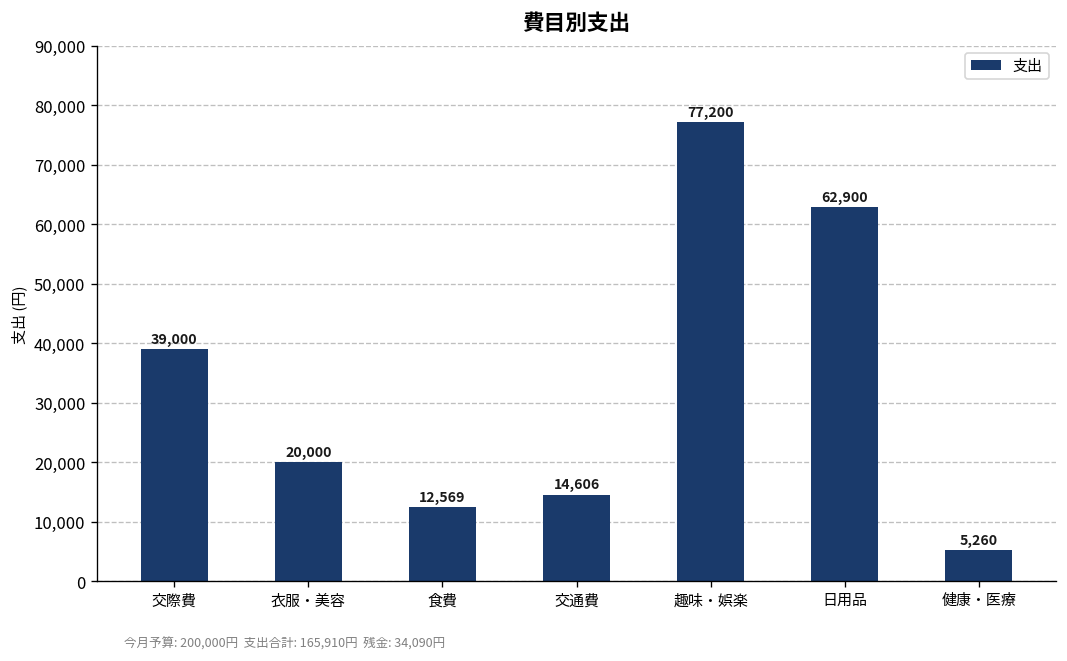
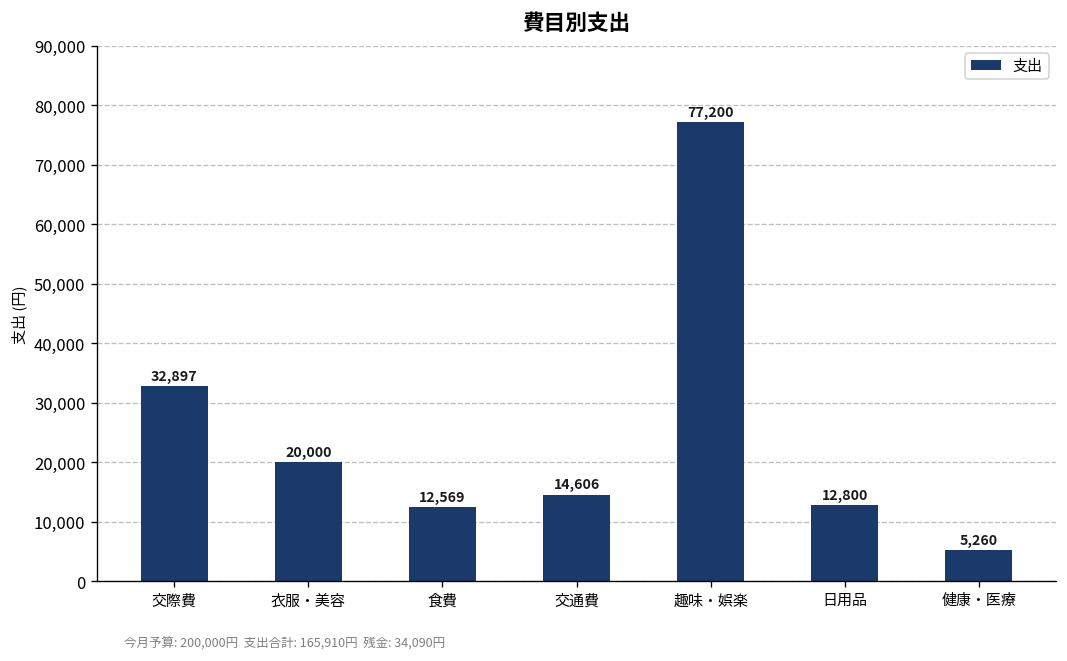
交際費: 39,000 -> 32,897
日用品: 62,900 -> 12,800
